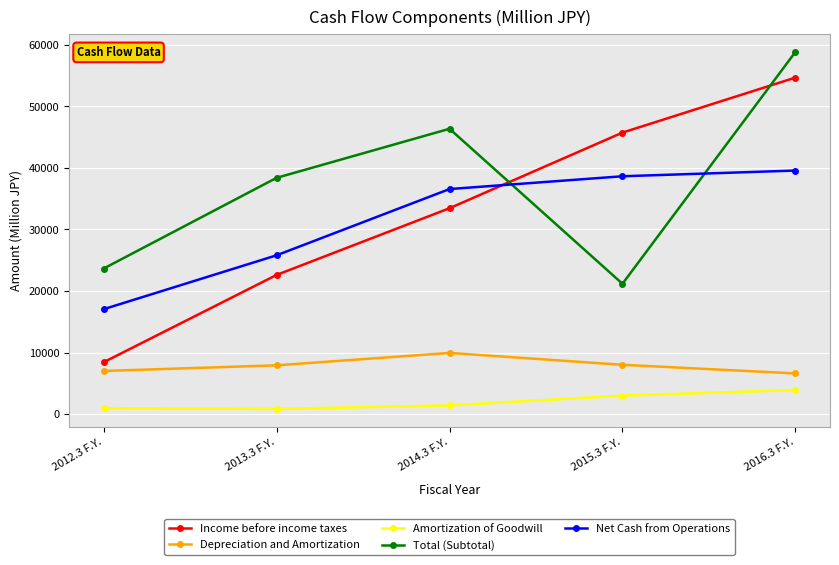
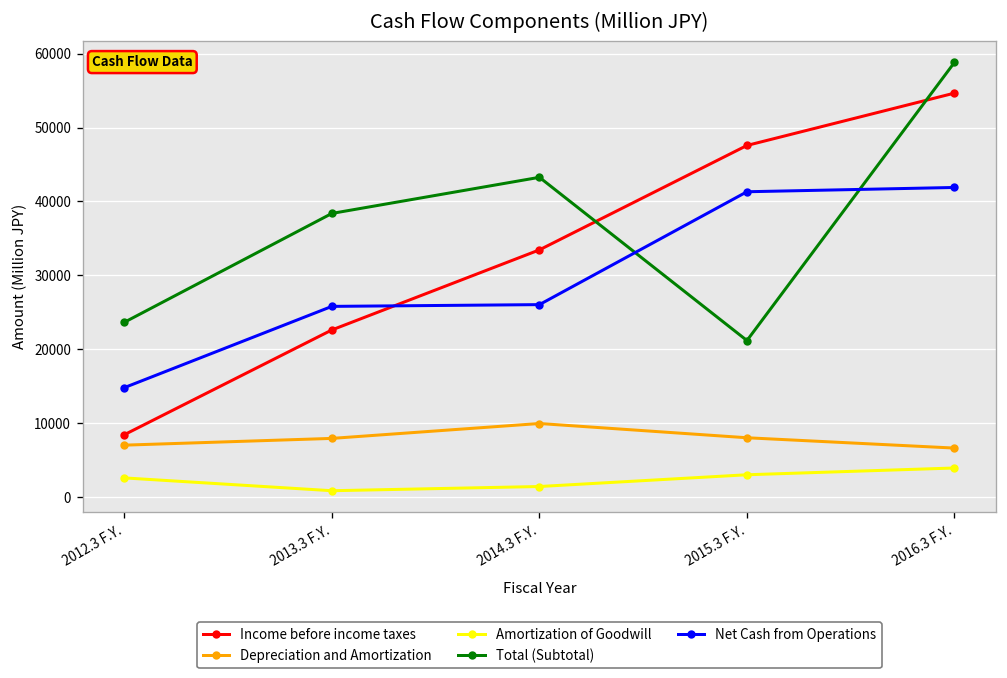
Amortization of Goodwill, 2012.3 F.Y.: 1000 -> 3000
Net Cash from Operations, 2012.3 F.Y.: 17000 -> 15000
Total (Subtotal), 2014.3 F.Y.: 46000 -> 43000
Net Cash from Operations, 2014.3 F.Y.: 37000 -> 26000
Income before income taxes, 2015.3 F.Y.: 46000 -> 48000
Net Cash from Operations, 2015.3 F.Y.: 39000 -> 41000
Net Cash from Operations, 2016.3 F.Y.: 40000 -> 42000
